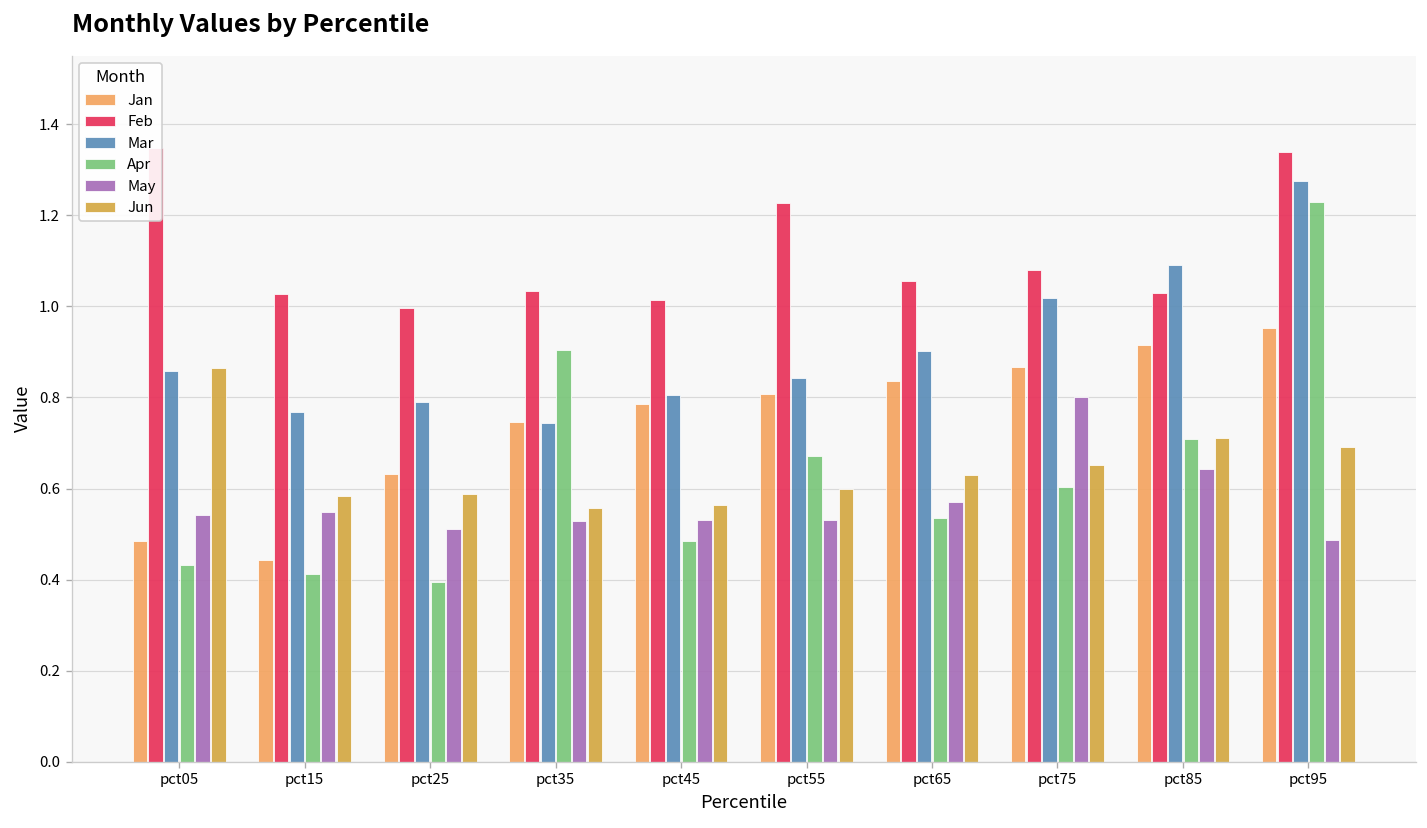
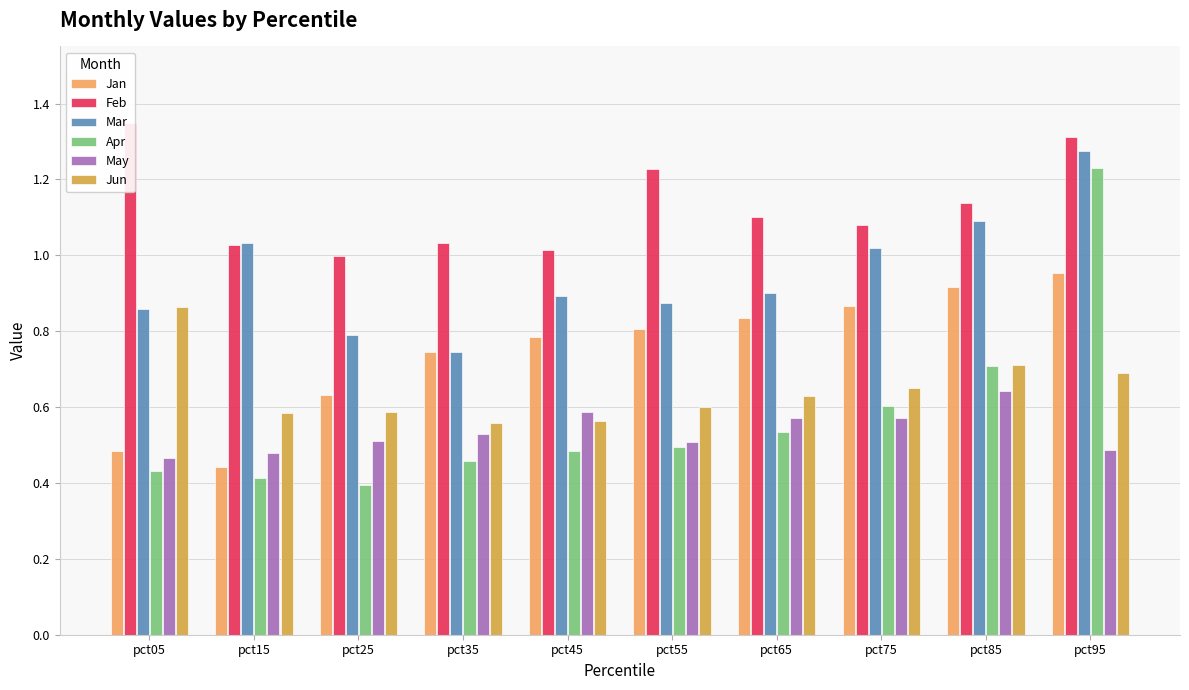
May, pct05: 0.54 -> 0.47
Mar, pct15: 0.77 -> 1.03
May, pct15: 0.55 -> 0.48
Apr, pct35: 0.90 -> 0.46
Mar, pct45: 0.81 -> 0.89
May, pct45: 0.53 -> 0.59
Mar, pct55: 0.84 -> 0.87
Apr, pct55: 0.67 -> 0.50
May, pct55: 0.53 -> 0.51
Feb, pct65: 1.06 -> 1.10
May, pct75: 0.80 -> 0.57
Feb, pct85: 1.03 -> 1.14
Feb, pct95: 1.34 -> 1.31
